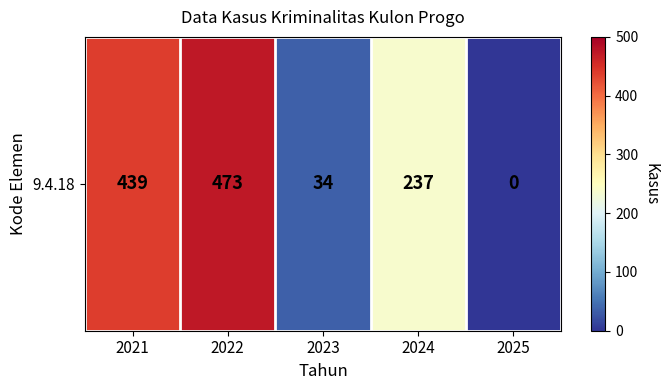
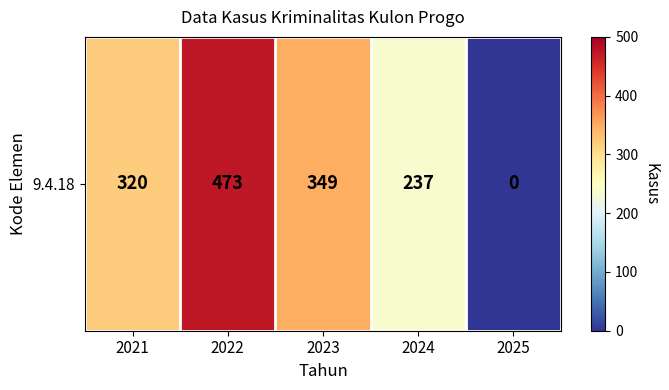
9.4.18, 2021: 439 -> 320
9.4.18, 2023: 34 -> 349
